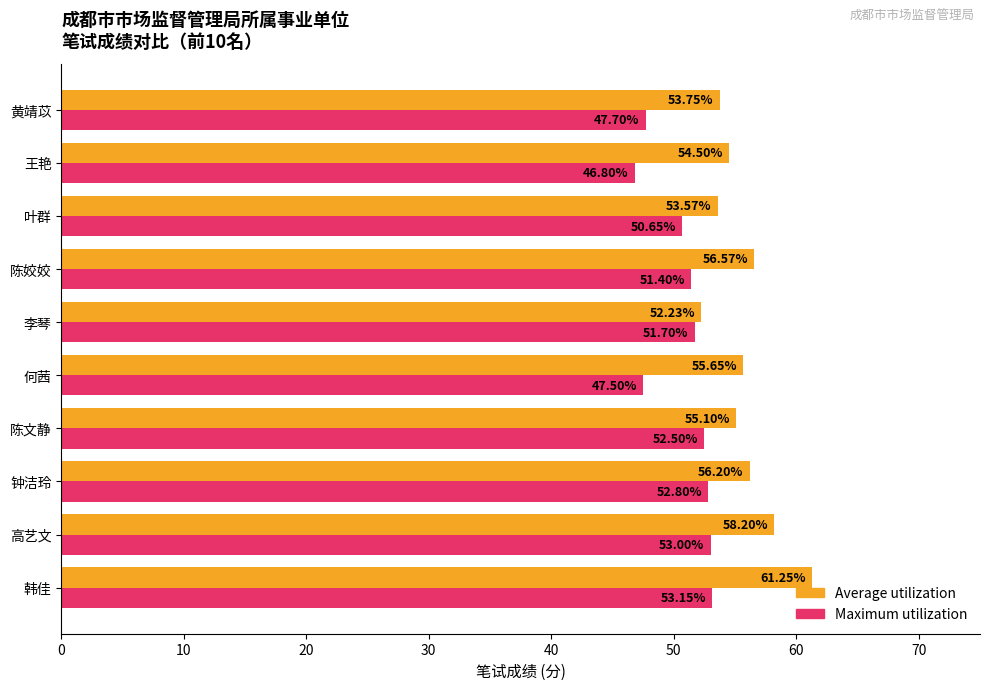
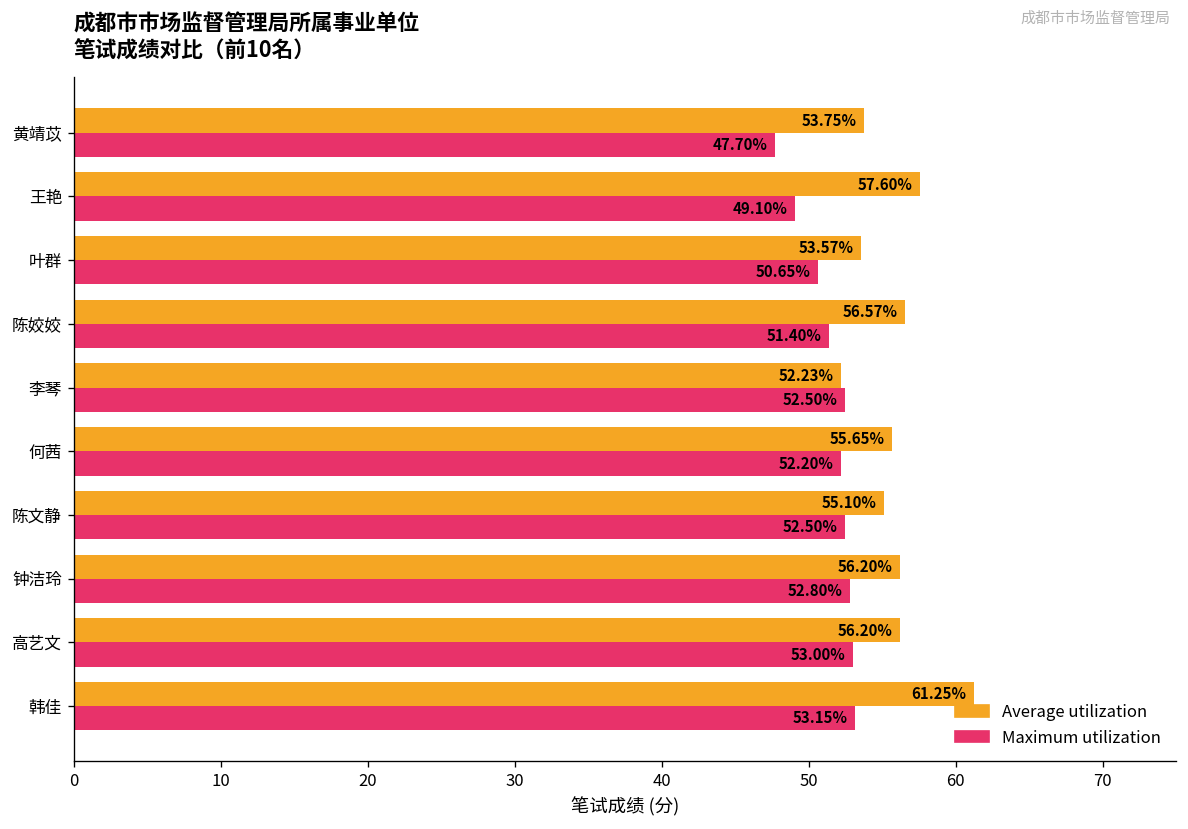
Average utilization, 王艳: 54.50% -> 57.60%
Maximum utilization, 王艳: 46.80% -> 49.10%
Maximum utilization, 李琴: 51.70% -> 52.50%
Maximum utilization, 何茜: 47.50% -> 52.20%
Average utilization, 高艺文: 58.20% -> 56.20%
